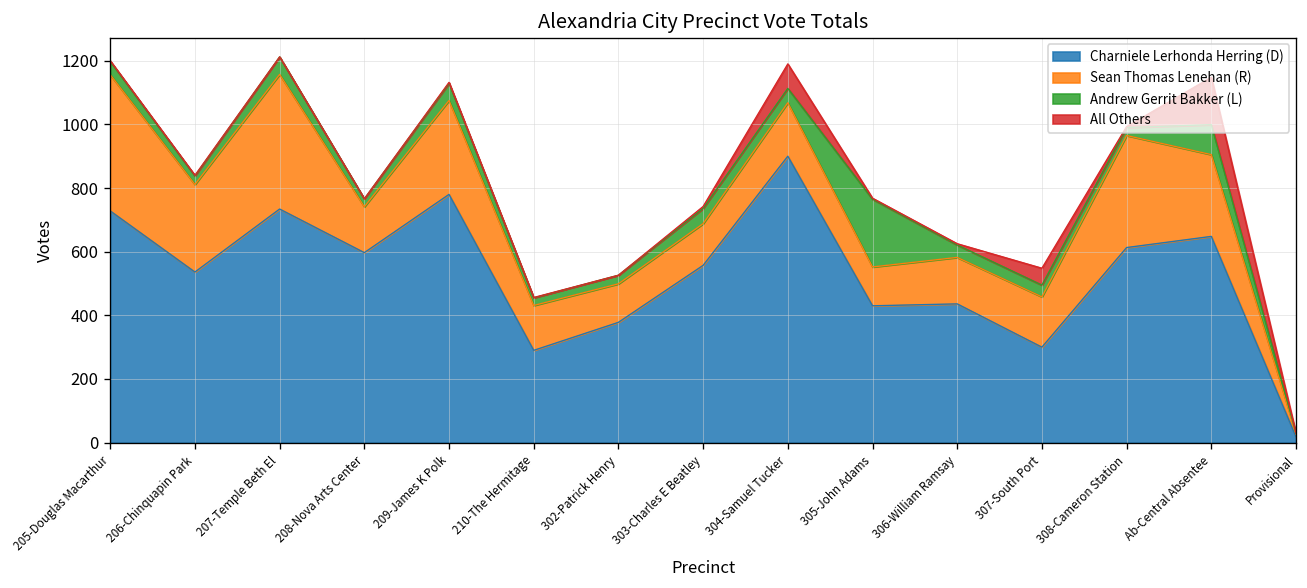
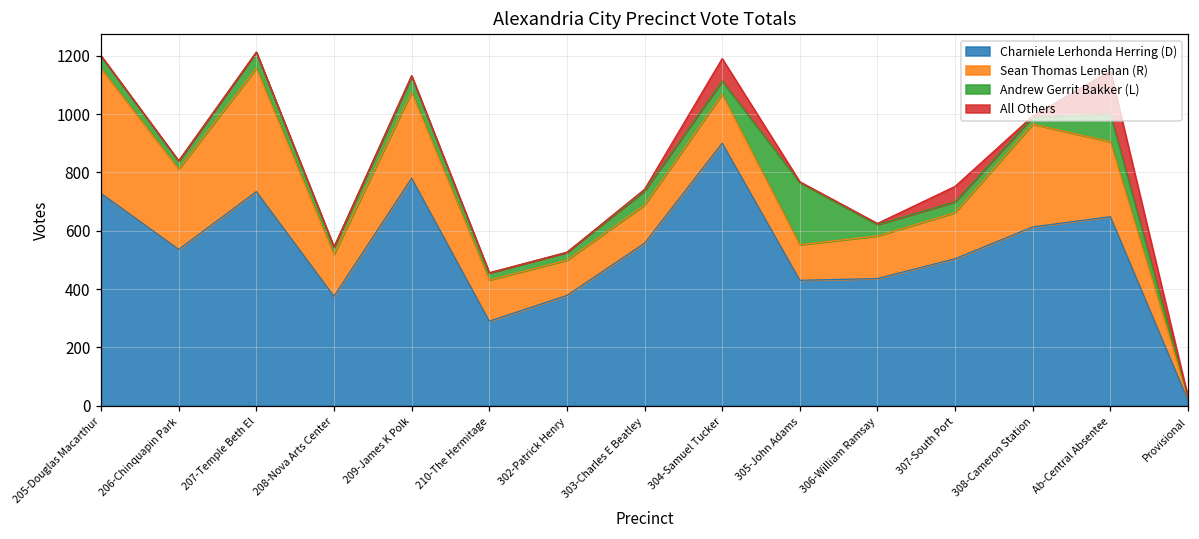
Charniele Lerhonda Herring (D), 208-Nova Arts Center: 600 -> 380
Charniele Lerhonda Herring (D), 307-South Port: 300 -> 500
